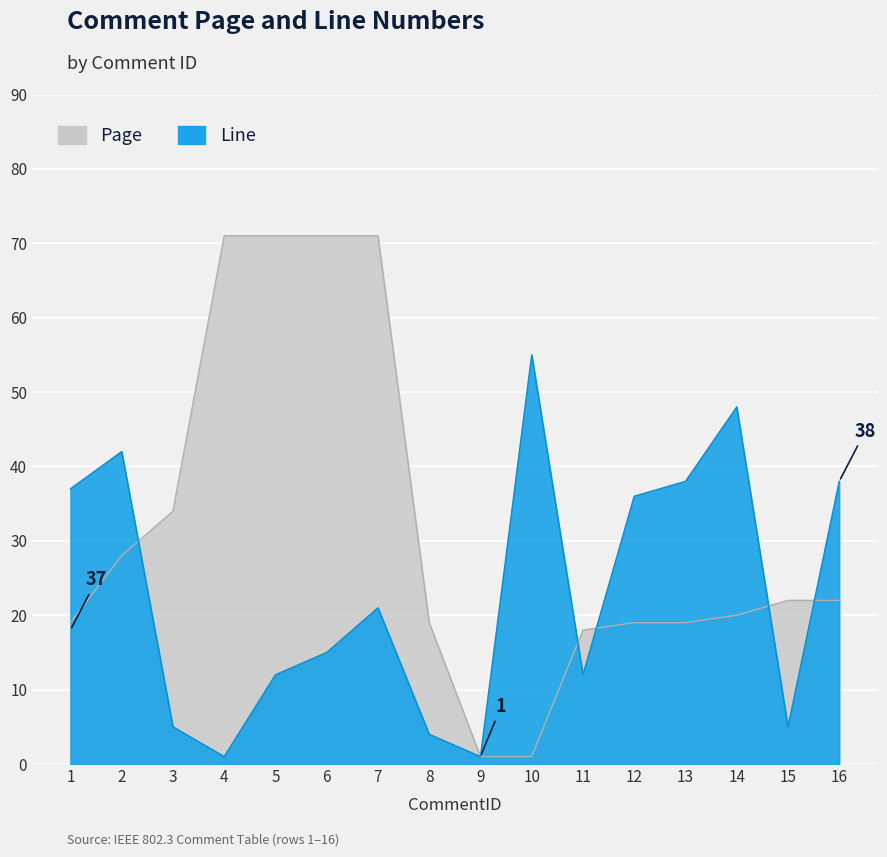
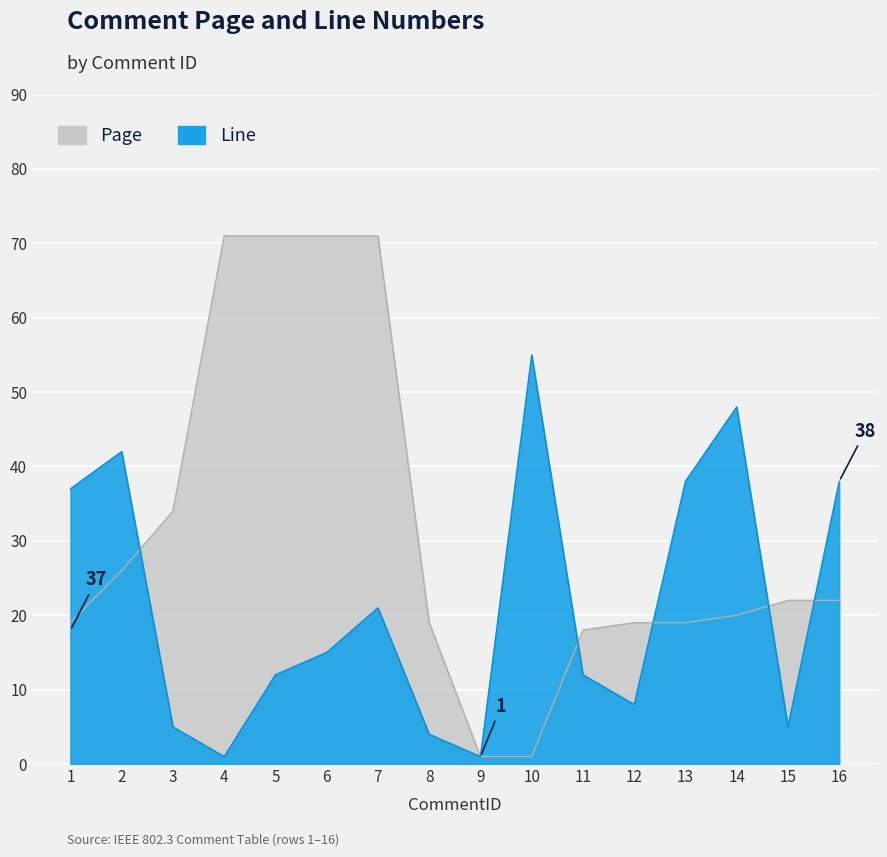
Page, 2: 28 -> 26
Line, 12: 36 -> 8
